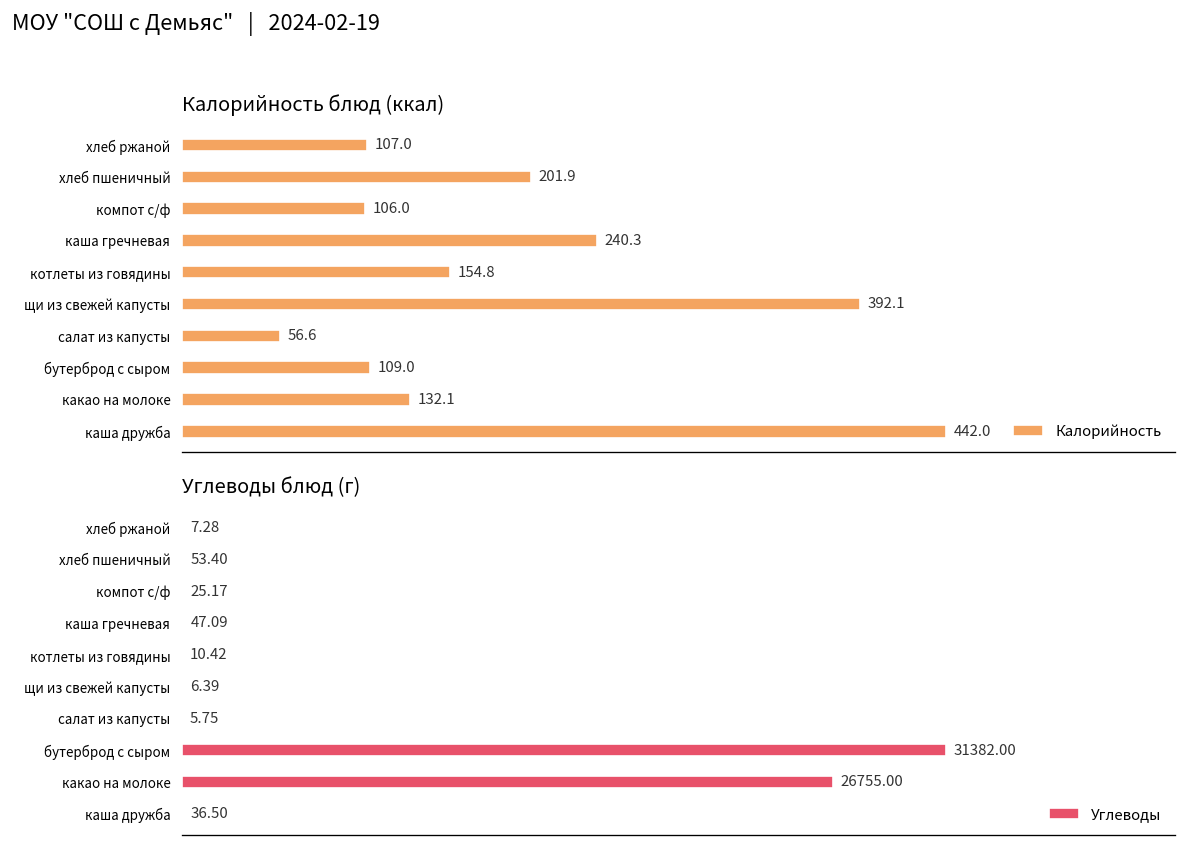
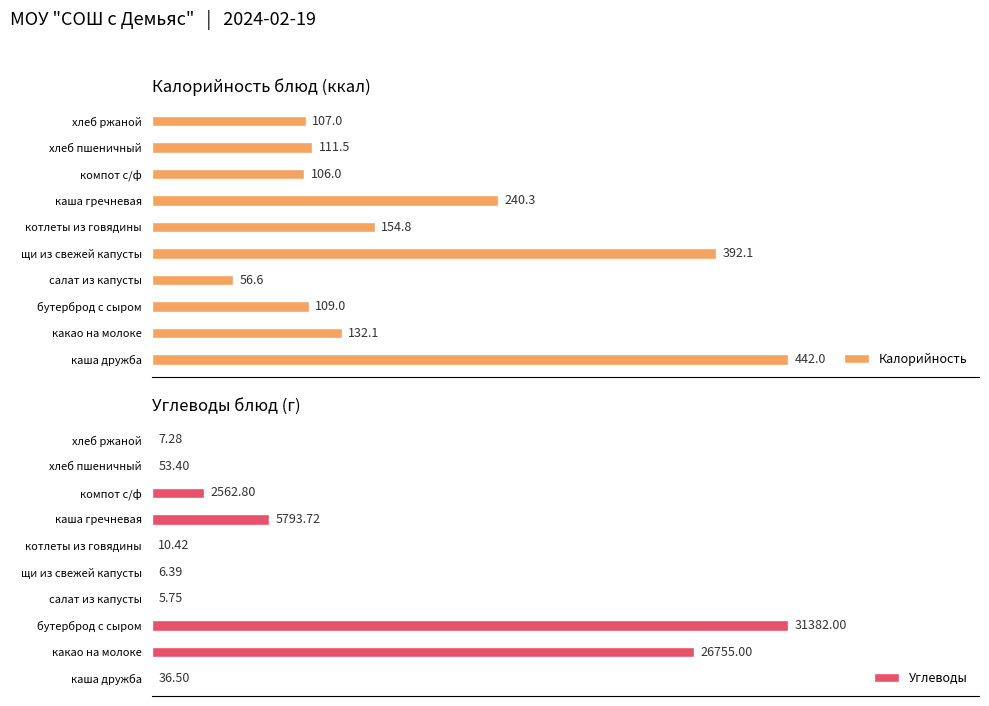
Калорийность блюд (ккал), хлеб пшеничный: 201.9 -> 111.5
Углеводы блюд (г), компот с/ф: 25.17 -> 2562.80
Углеводы блюд (г), каша гречневая: 47.09 -> 5793.72
